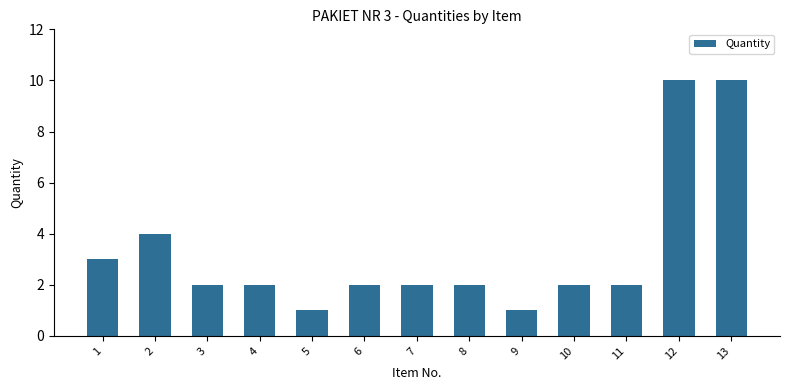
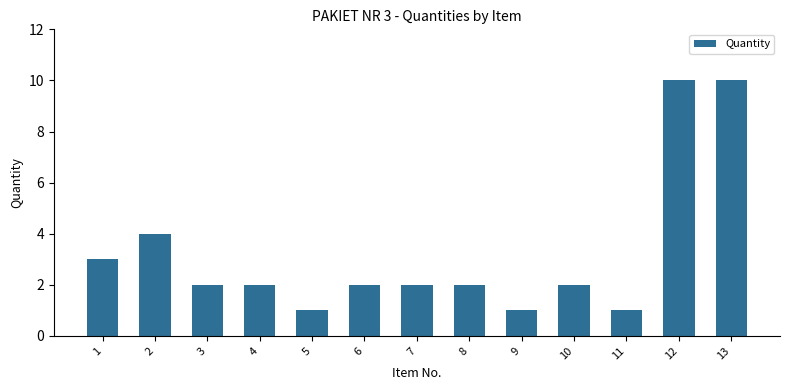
11: 2 -> 1
